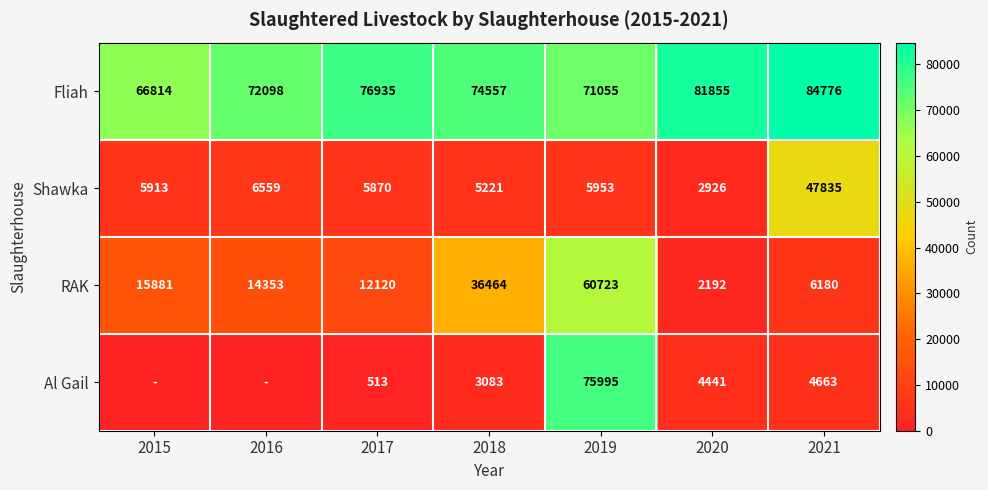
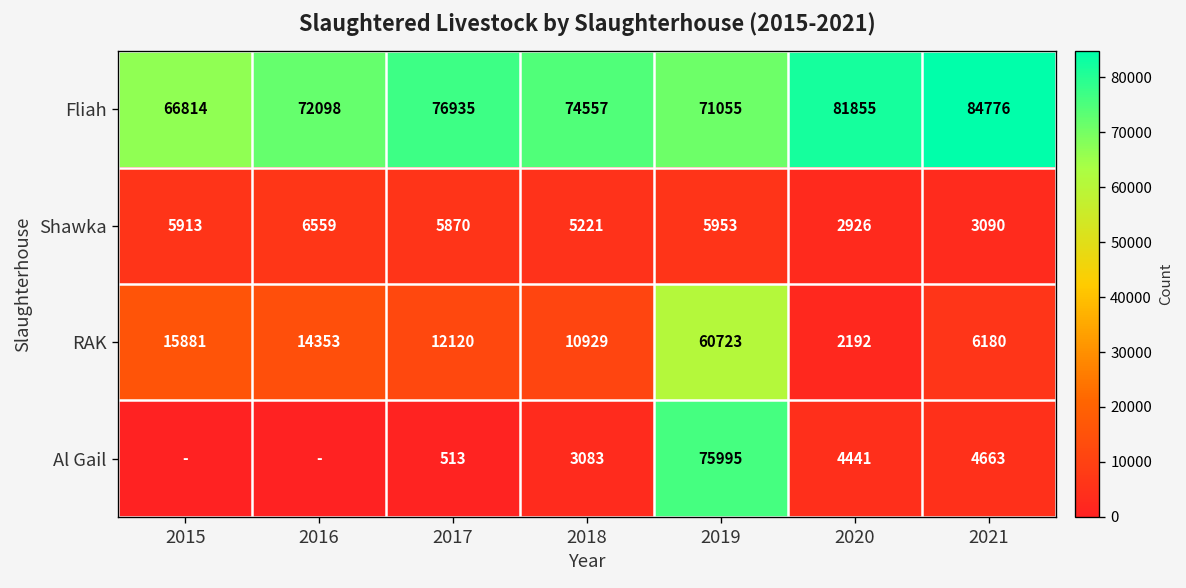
Shawka, 2021: 47835 -> 3090
RAK, 2018: 36464 -> 10929
